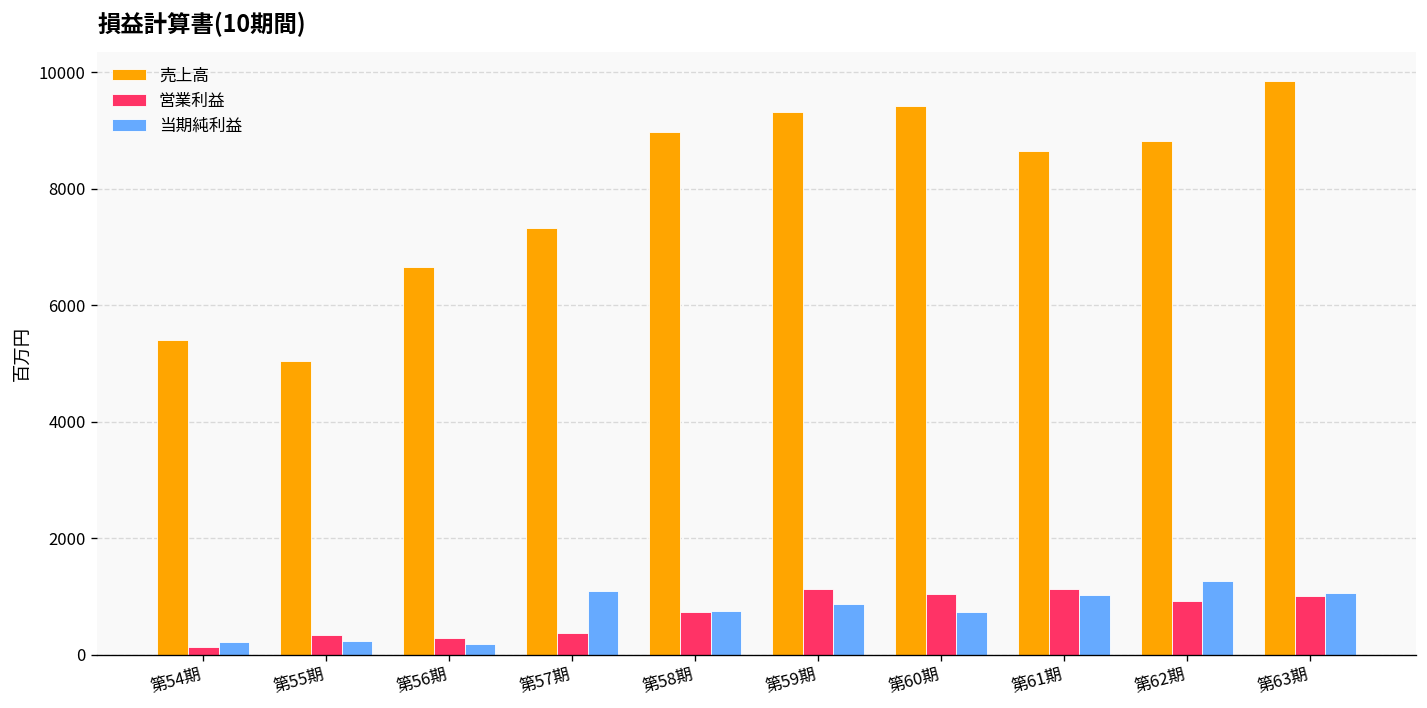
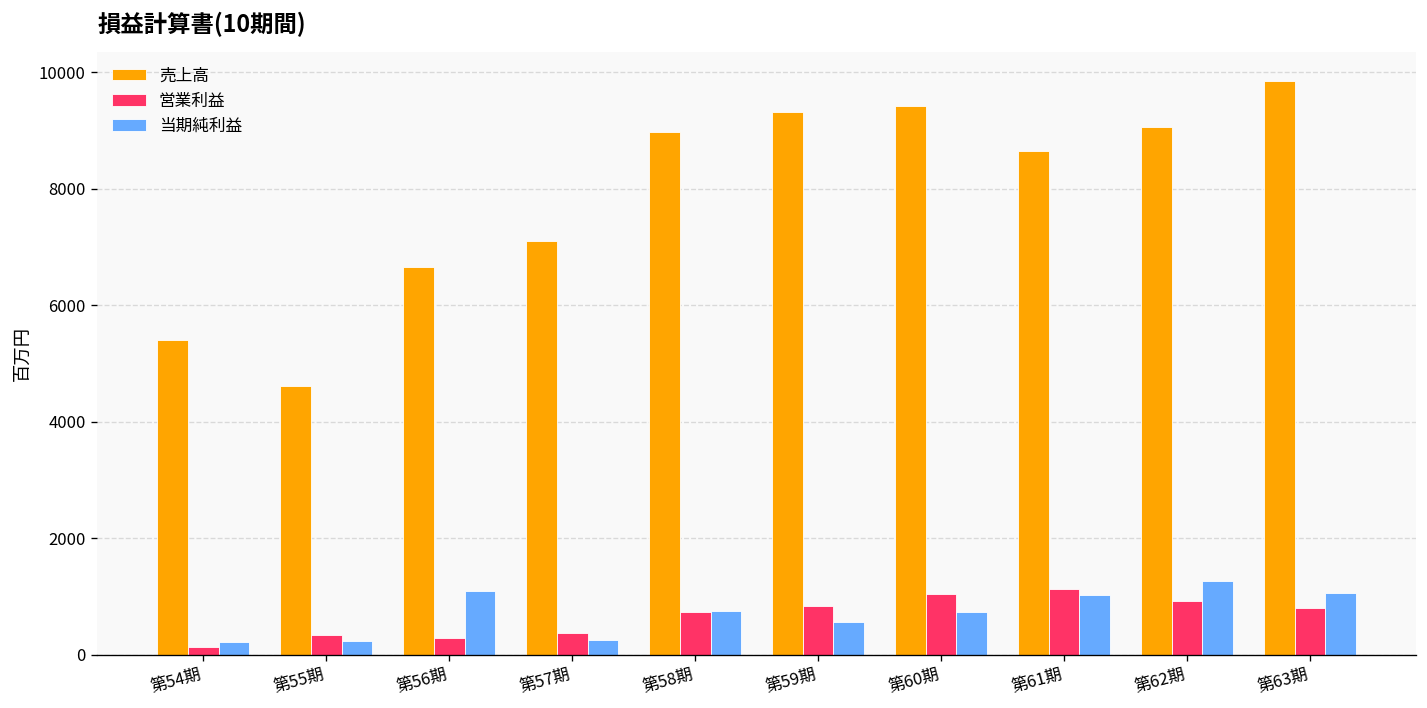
売上高, 第55期: 5000 -> 4600
当期純利益, 第56期: 200 -> 1100
売上高, 第57期: 7300 -> 7100
当期純利益, 第57期: 1100 -> 300
営業利益, 第59期: 1100 -> 800
当期純利益, 第59期: 900 -> 600
売上高, 第62期: 8800 -> 9100
営業利益, 第63期: 1000 -> 800
